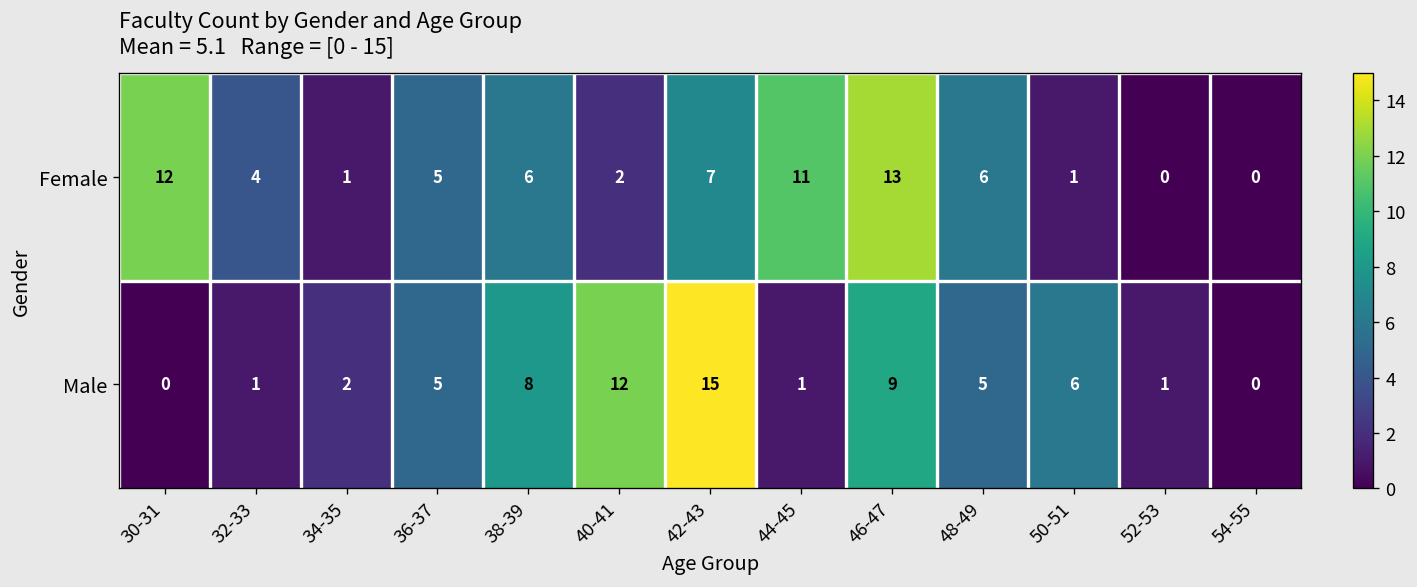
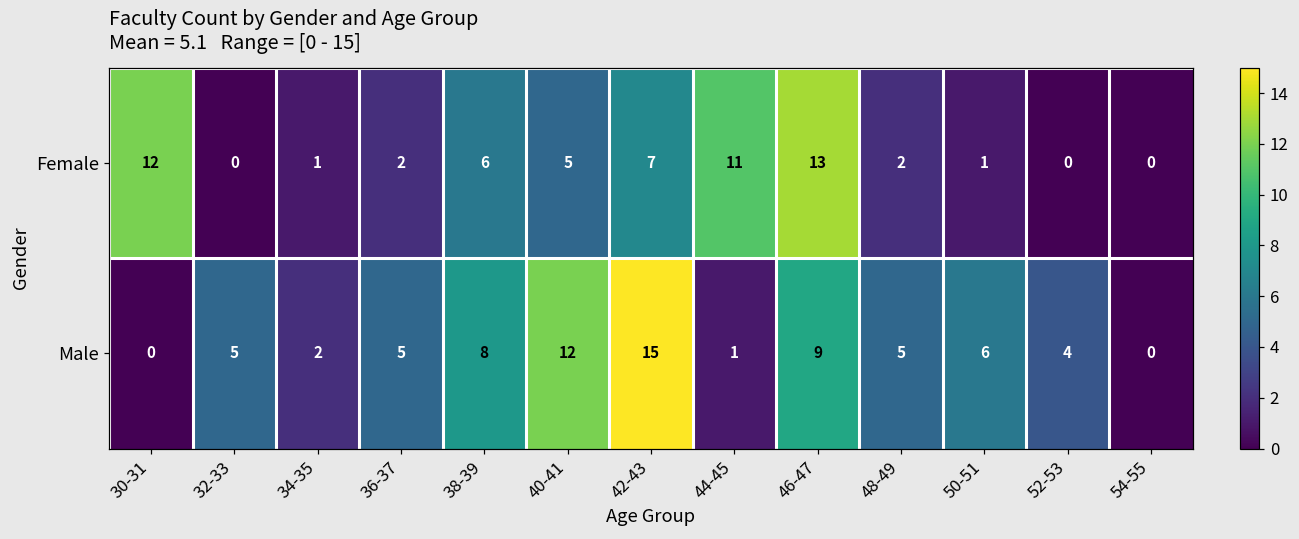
Female, 32-33: 4 -> 0
Female, 36-37: 5 -> 2
Female, 40-41: 2 -> 5
Female, 48-49: 6 -> 2
Male, 32-33: 1 -> 5
Male, 52-53: 1 -> 4
